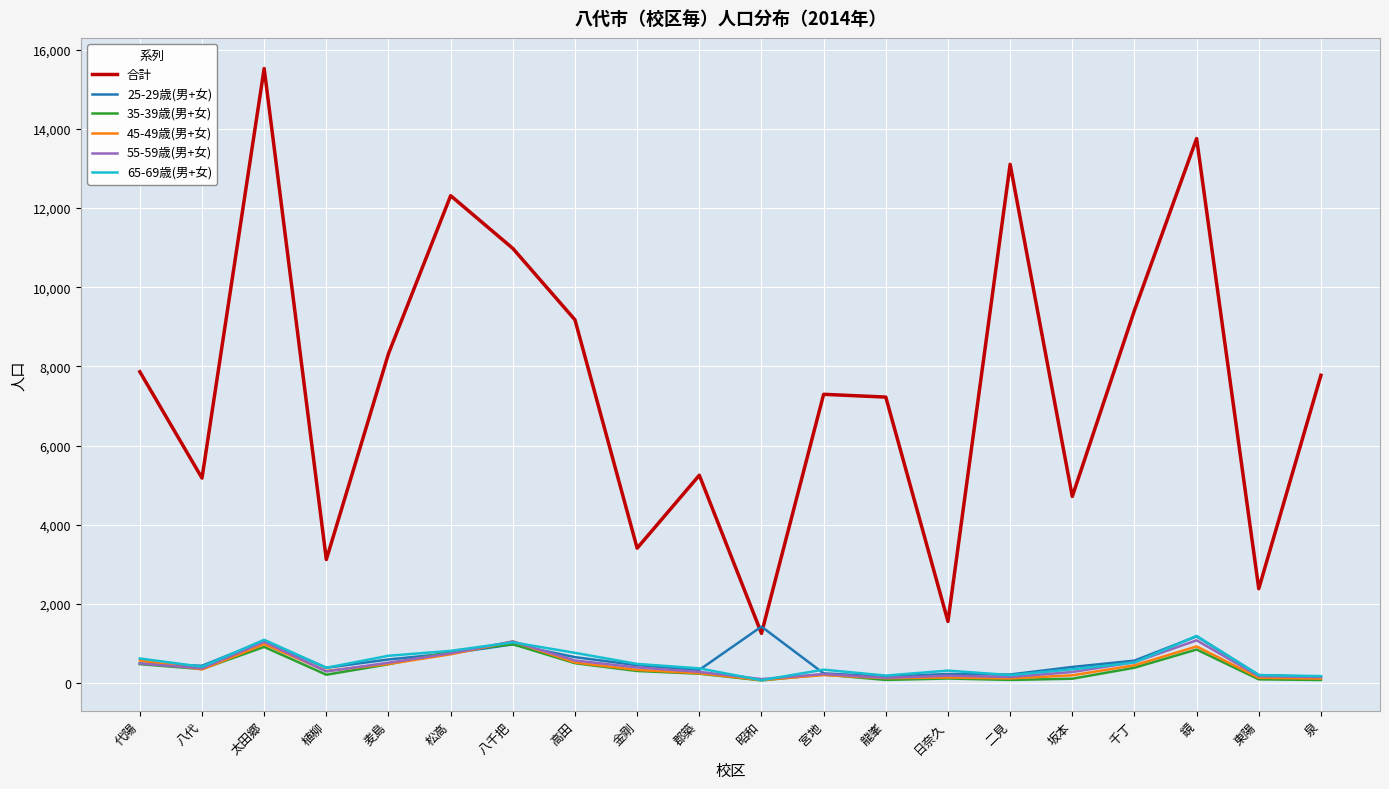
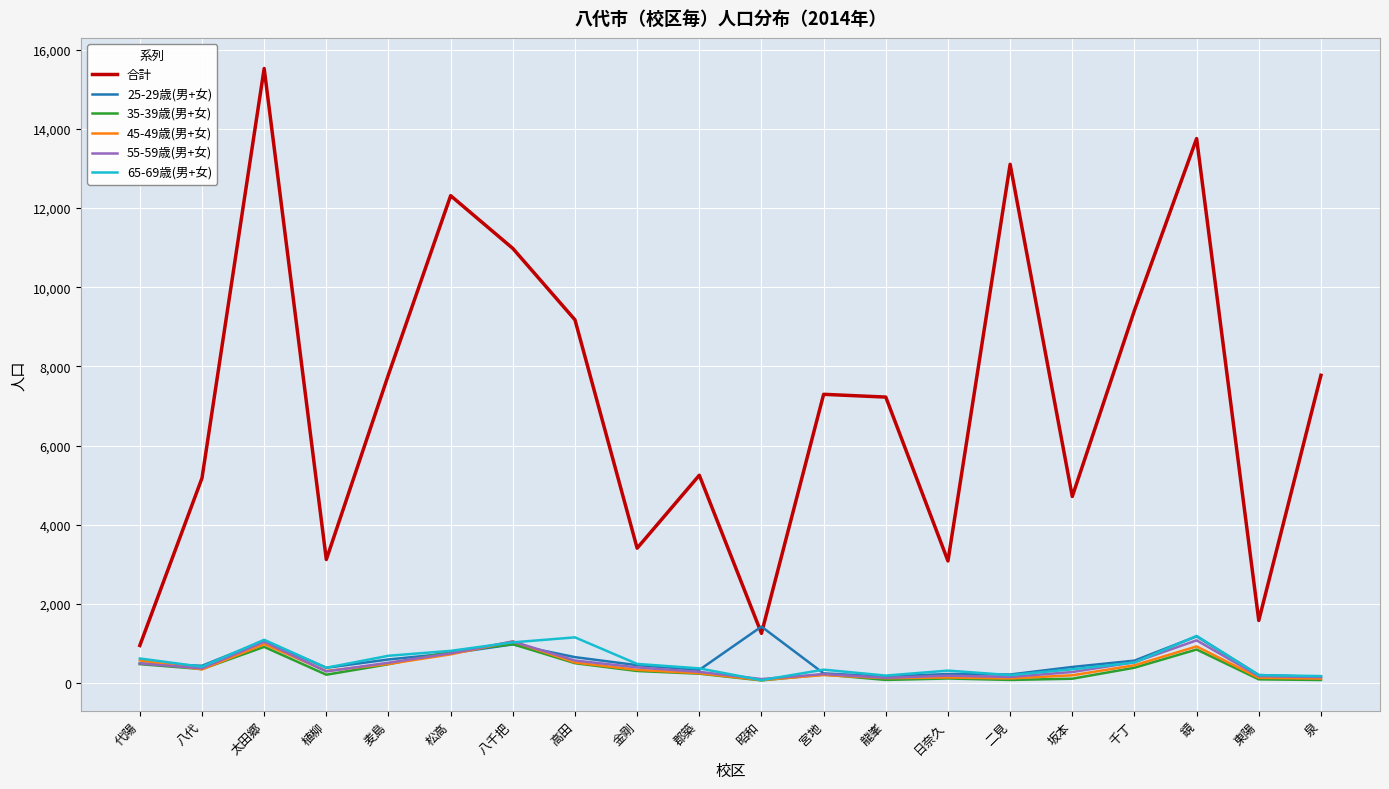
合計, 代陽: 7,900 -> 900
合計, 麦島: 8,300 -> 7,800
65-69歳(男+女), 高田: 800 -> 1,200
合計, 日奈久: 1,600 -> 3,100
合計, 東陽: 2,400 -> 1,600
